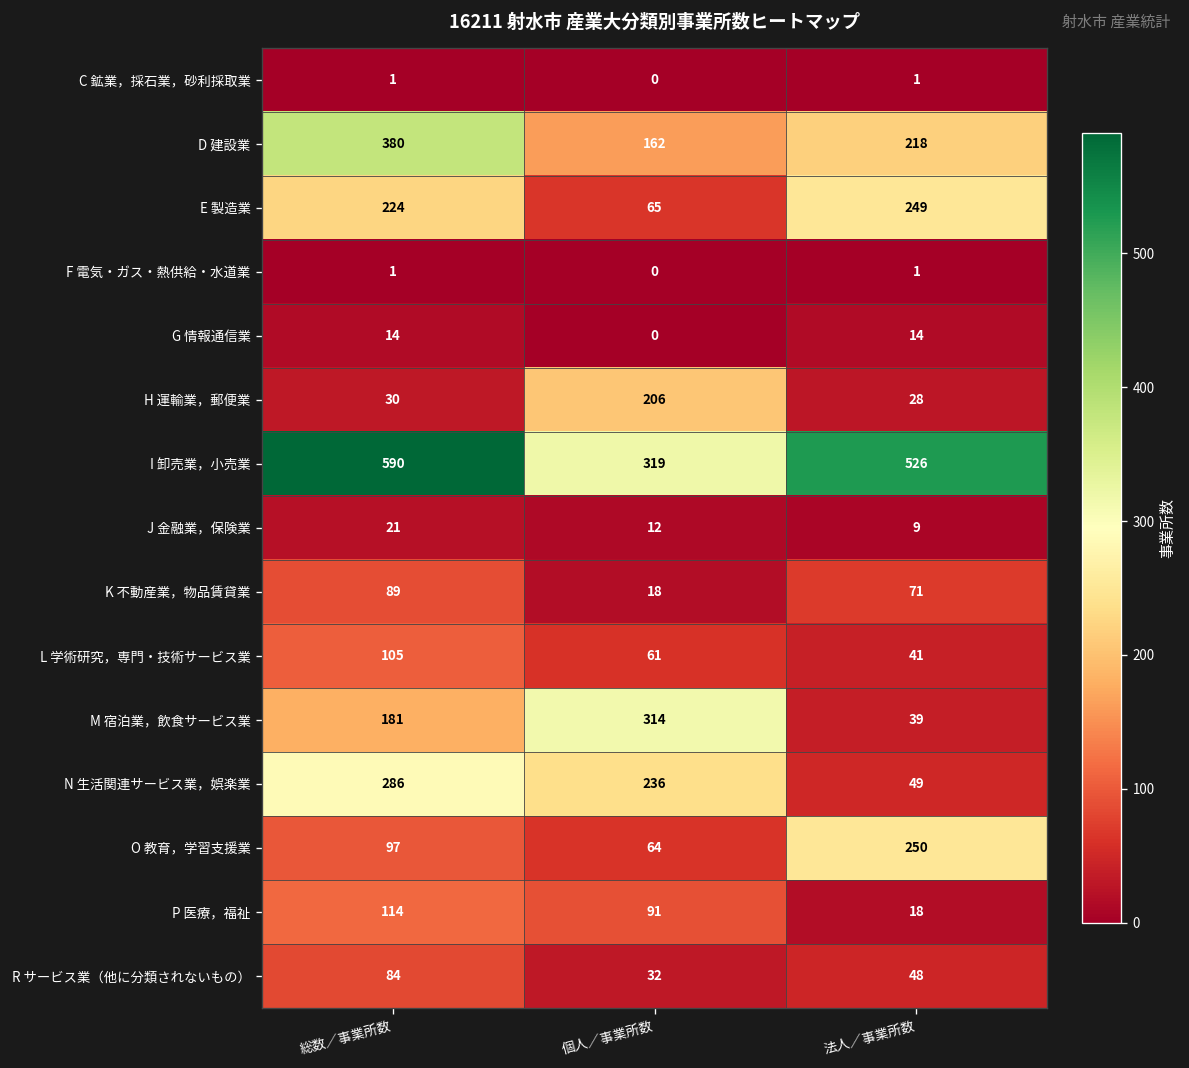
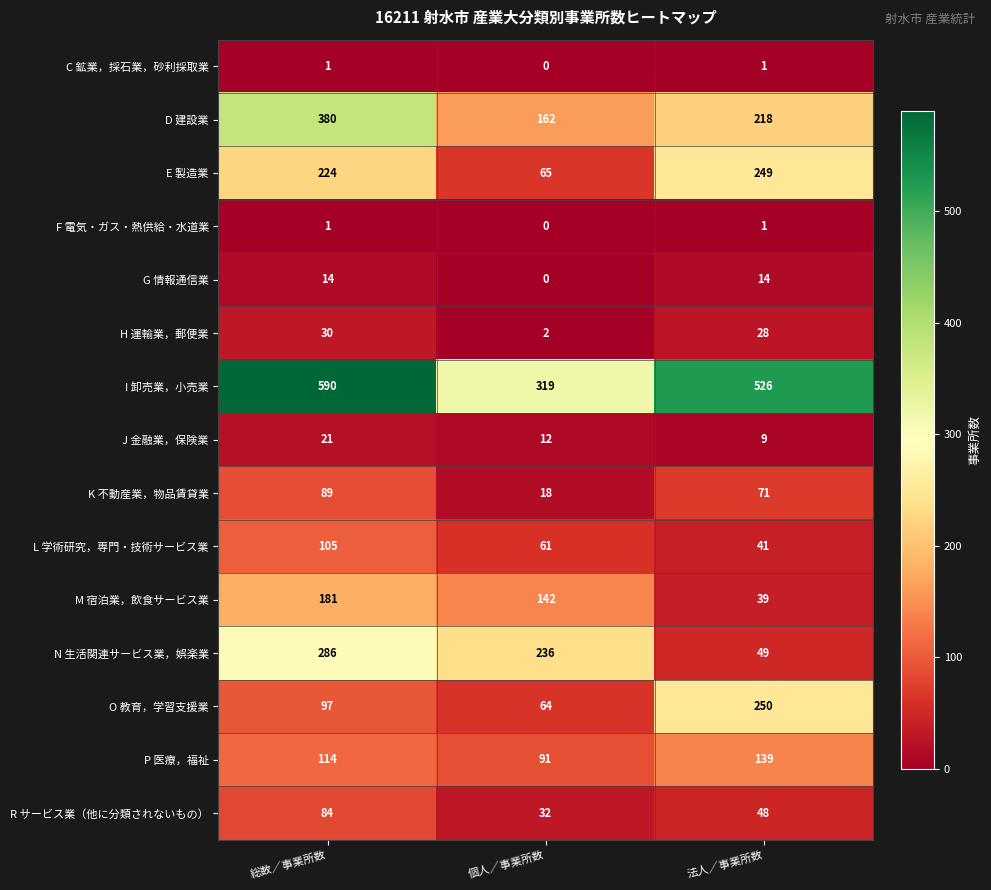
H 運輸業，郵便業, 個人／事業所数: 206 -> 2
M 宿泊業，飲食サービス業, 個人／事業所数: 314 -> 142
P 医療，福祉, 法人／事業所数: 18 -> 139
